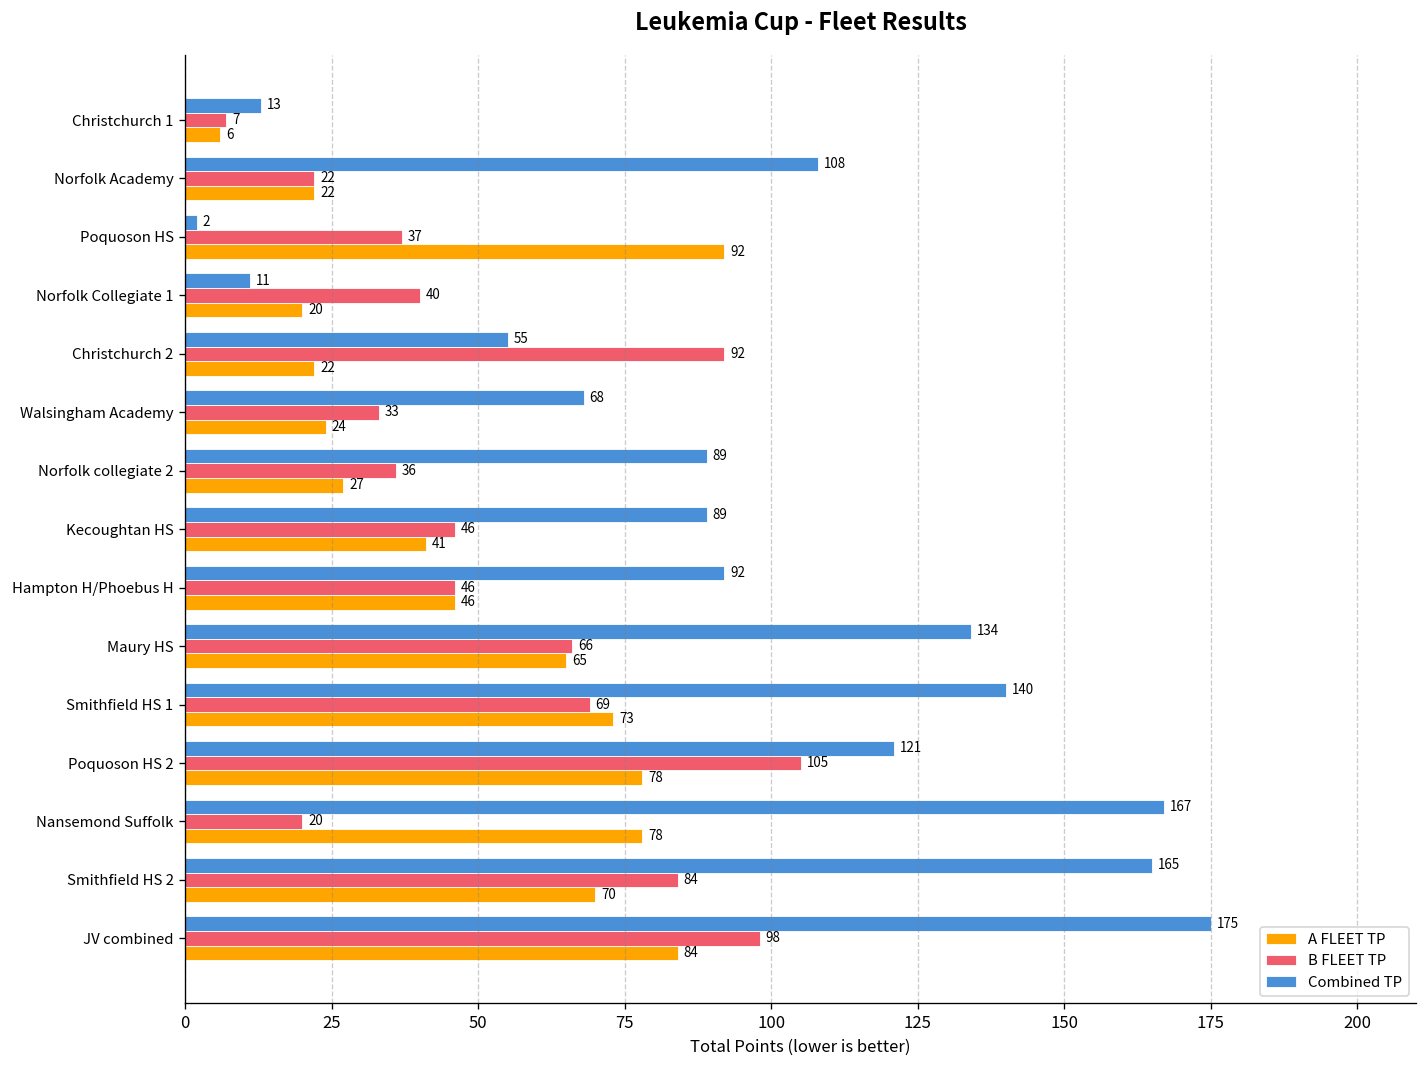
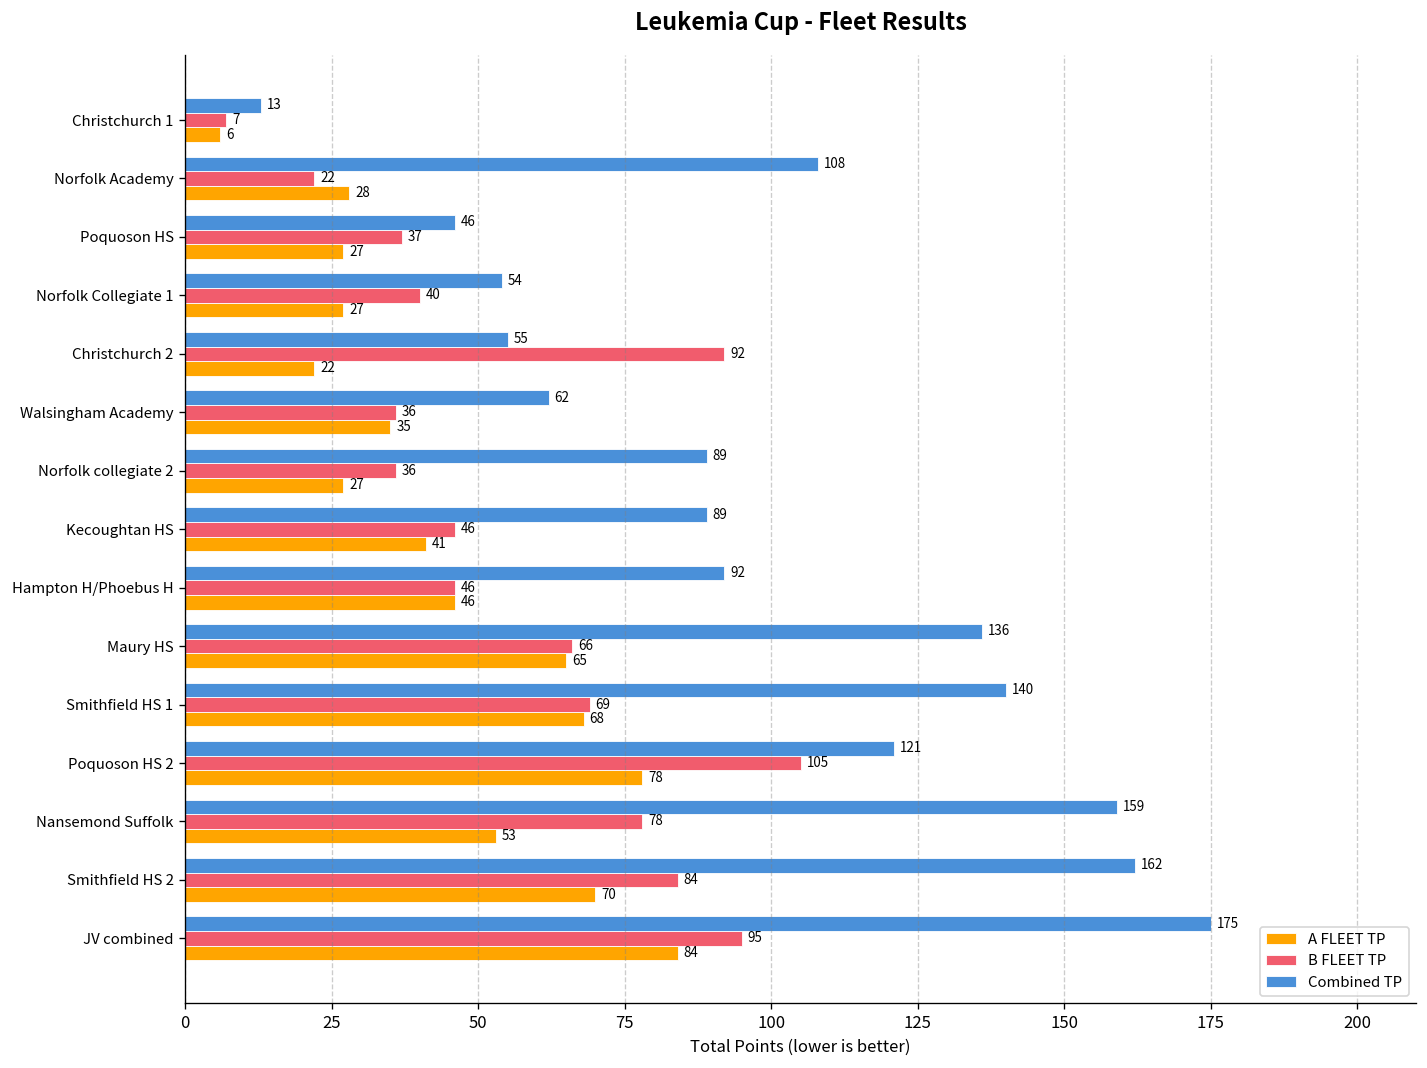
A FLEET TP, Norfolk Academy: 22 -> 28
Combined TP, Poquoson HS: 2 -> 46
A FLEET TP, Poquoson HS: 92 -> 27
Combined TP, Norfolk Collegiate 1: 11 -> 54
A FLEET TP, Norfolk Collegiate 1: 20 -> 27
Combined TP, Walsingham Academy: 68 -> 62
B FLEET TP, Walsingham Academy: 33 -> 36
A FLEET TP, Walsingham Academy: 24 -> 35
Combined TP, Maury HS: 134 -> 136
A FLEET TP, Smithfield HS 1: 73 -> 68
Combined TP, Nansemond Suffolk: 167 -> 159
B FLEET TP, Nansemond Suffolk: 20 -> 78
A FLEET TP, Nansemond Suffolk: 78 -> 53
Combined TP, Smithfield HS 2: 165 -> 162
B FLEET TP, JV combined: 98 -> 95
